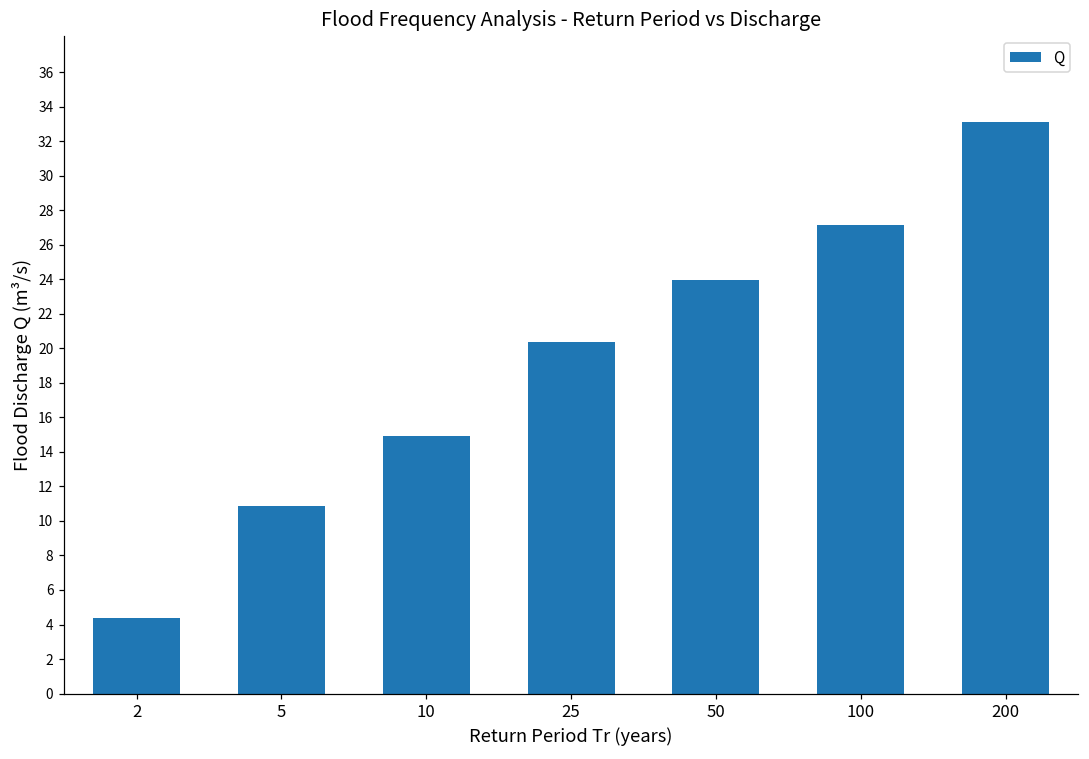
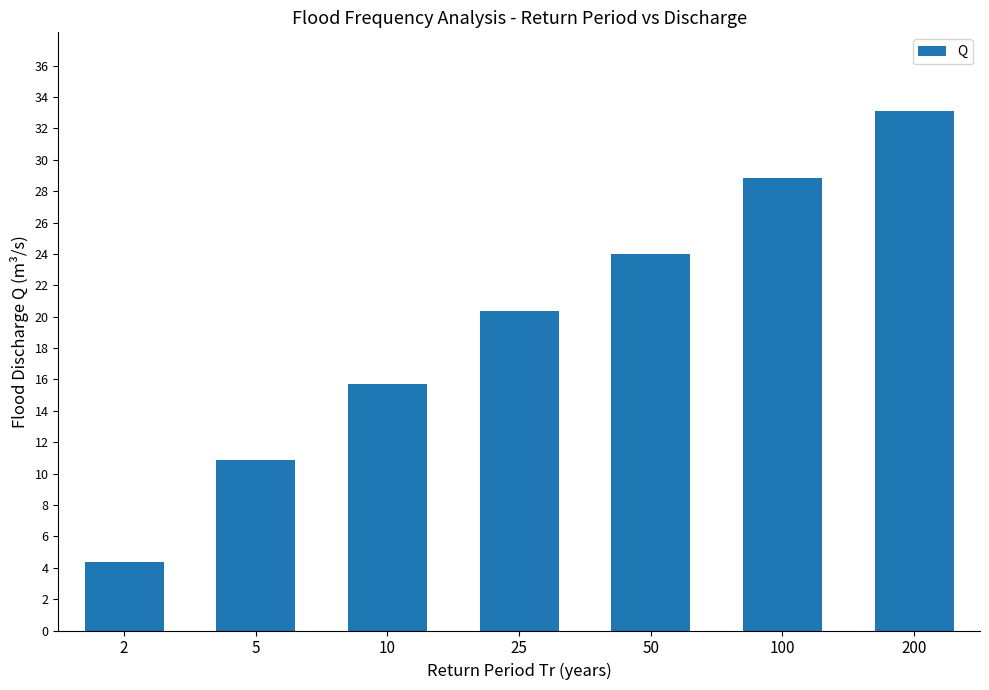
10: 14.9 -> 15.7
100: 27.1 -> 28.8
